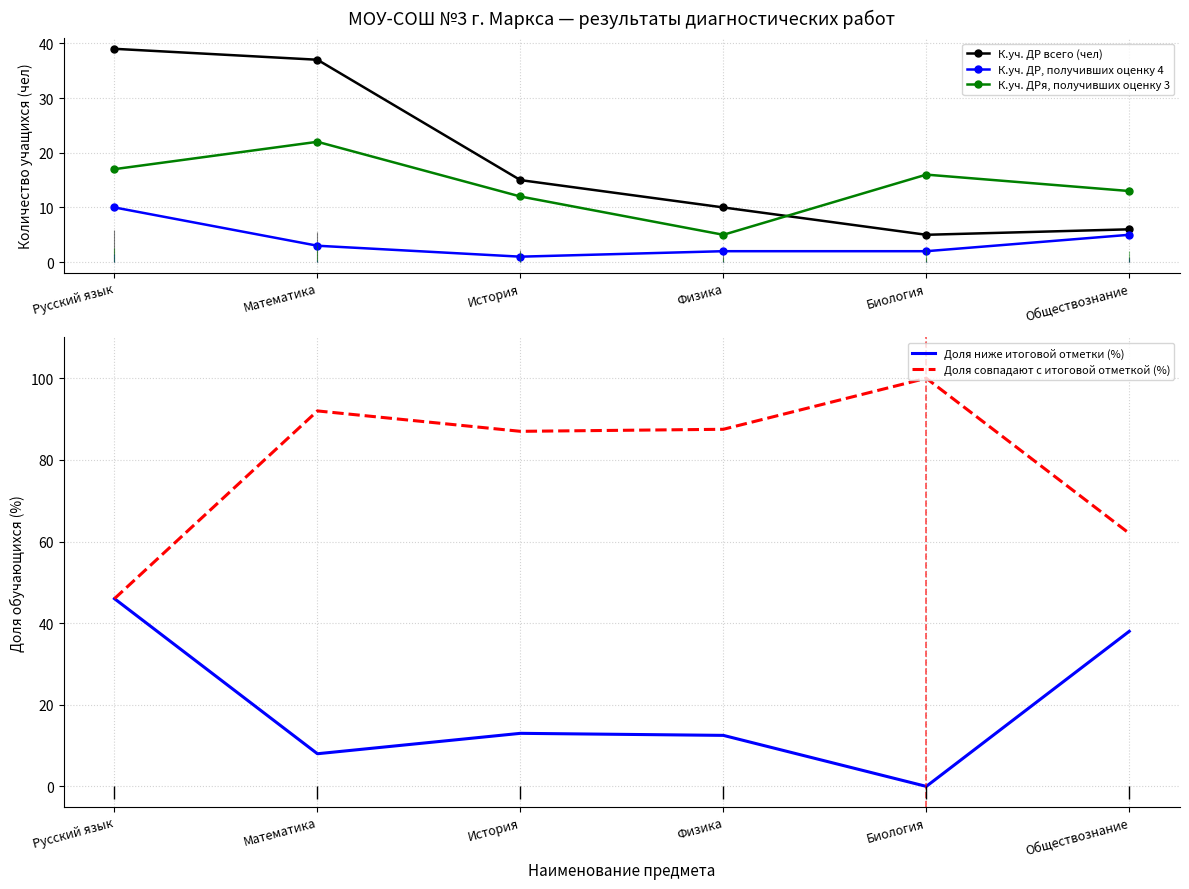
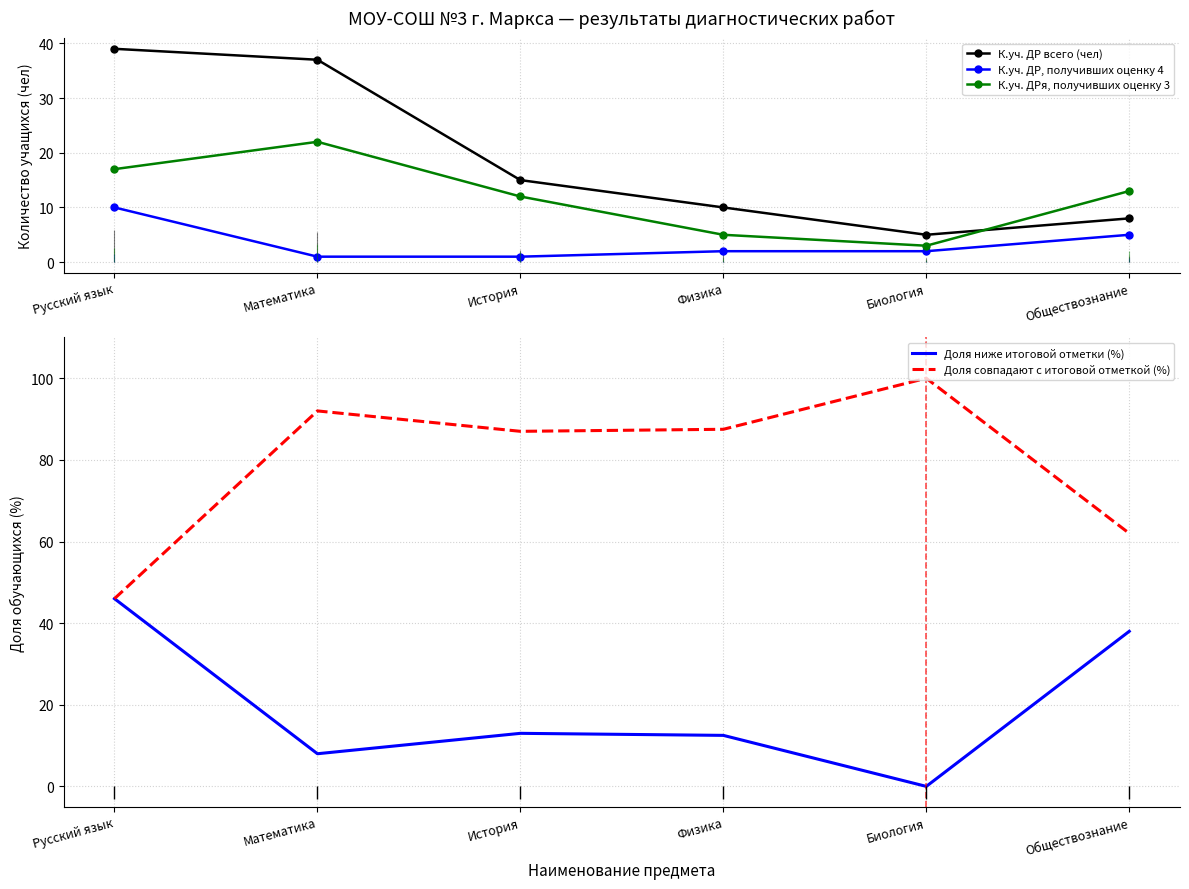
МОУ-СОШ №3 г. Маркса — результаты диагностических работ, К.уч. ДР, получивших оценку 4, Математика: 3 -> 1
МОУ-СОШ №3 г. Маркса — результаты диагностических работ, К.уч. ДРя, получивших оценку 3, Биология: 16 -> 3
МОУ-СОШ №3 г. Маркса — результаты диагностических работ, К.уч. ДР всего (чел), Обществознание: 6 -> 8
